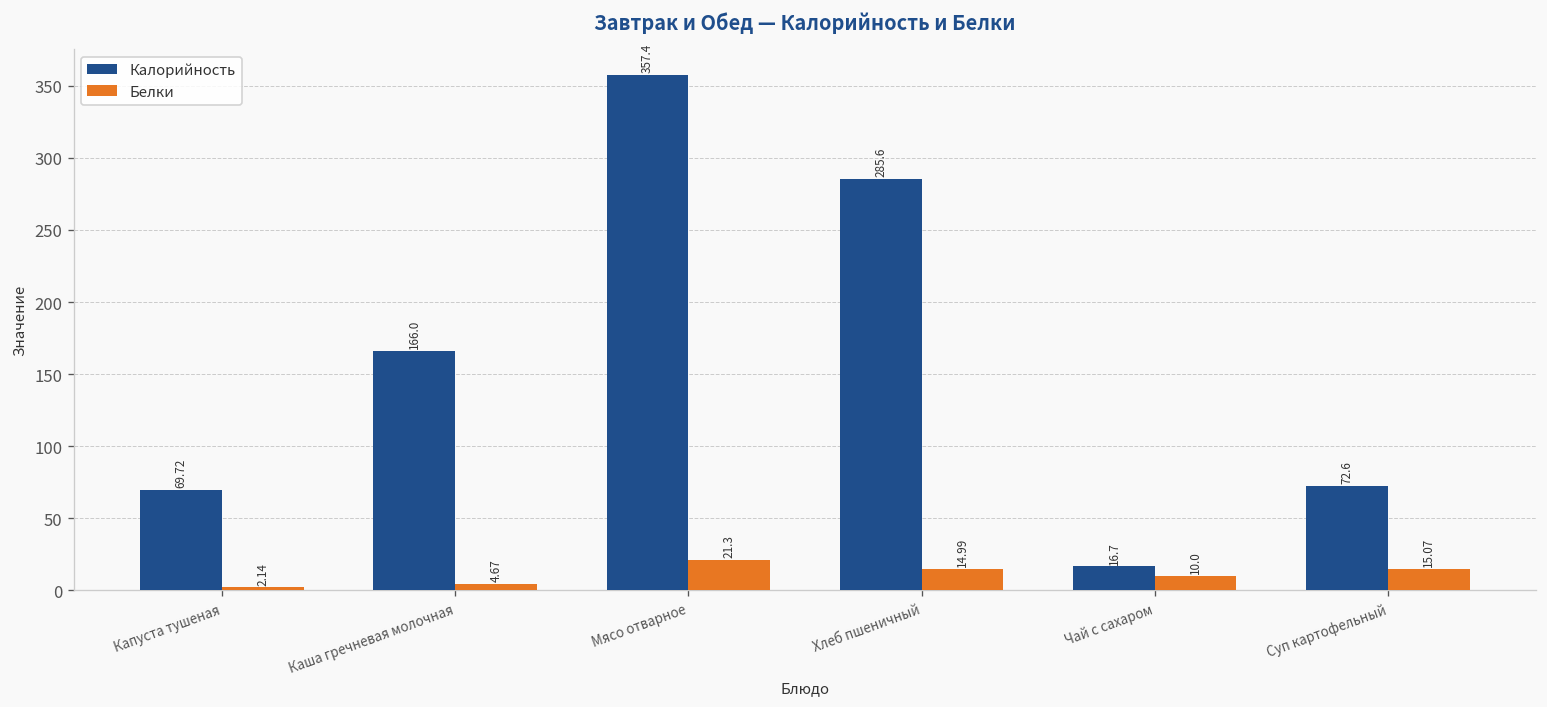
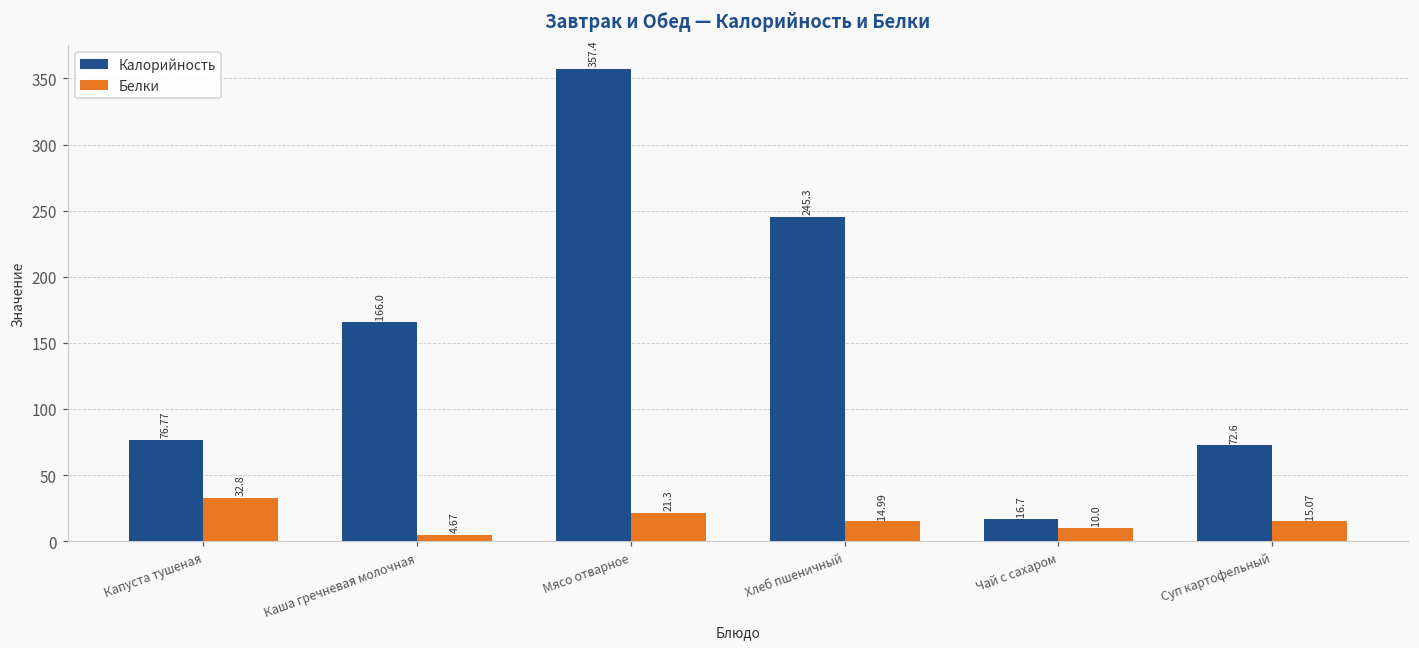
Калорийность, Капуста тушеная: 69.72 -> 76.77
Белки, Капуста тушеная: 2.14 -> 32.8
Калорийность, Хлеб пшеничный: 285.6 -> 245.3
